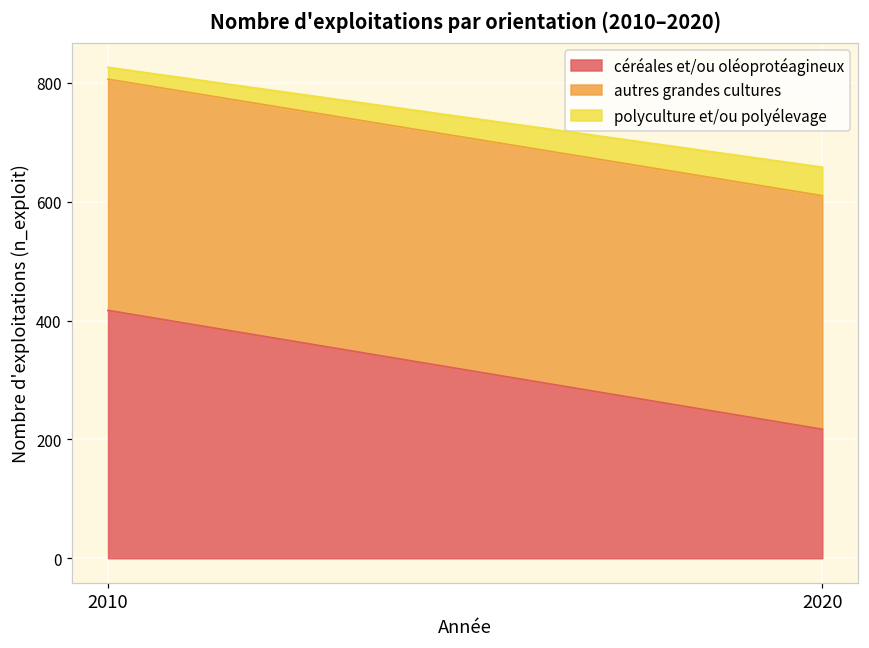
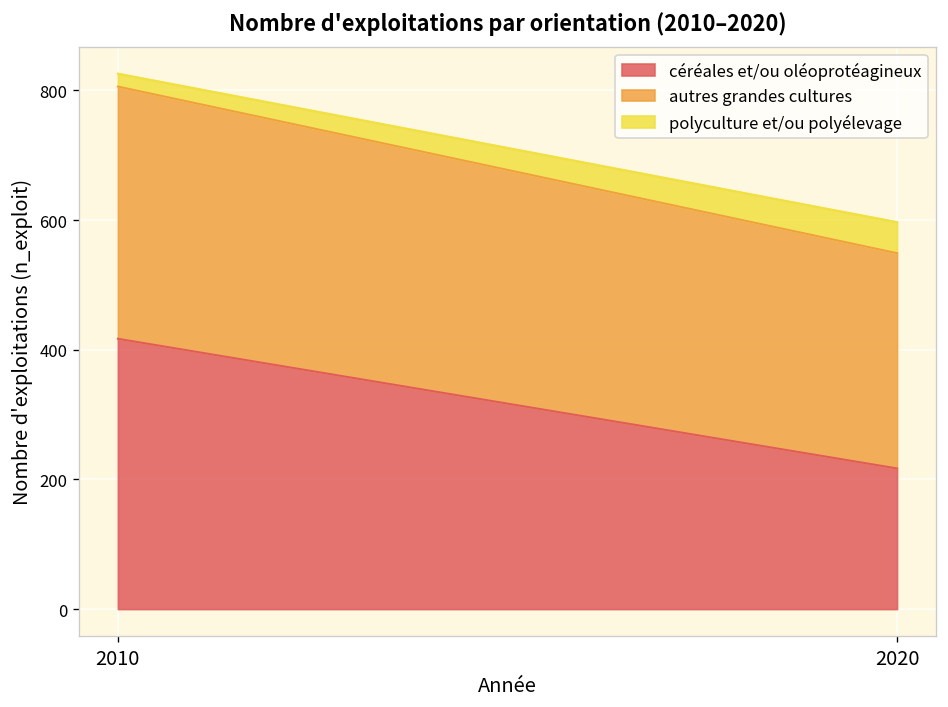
autres grandes cultures, 2020: 390 -> 330
